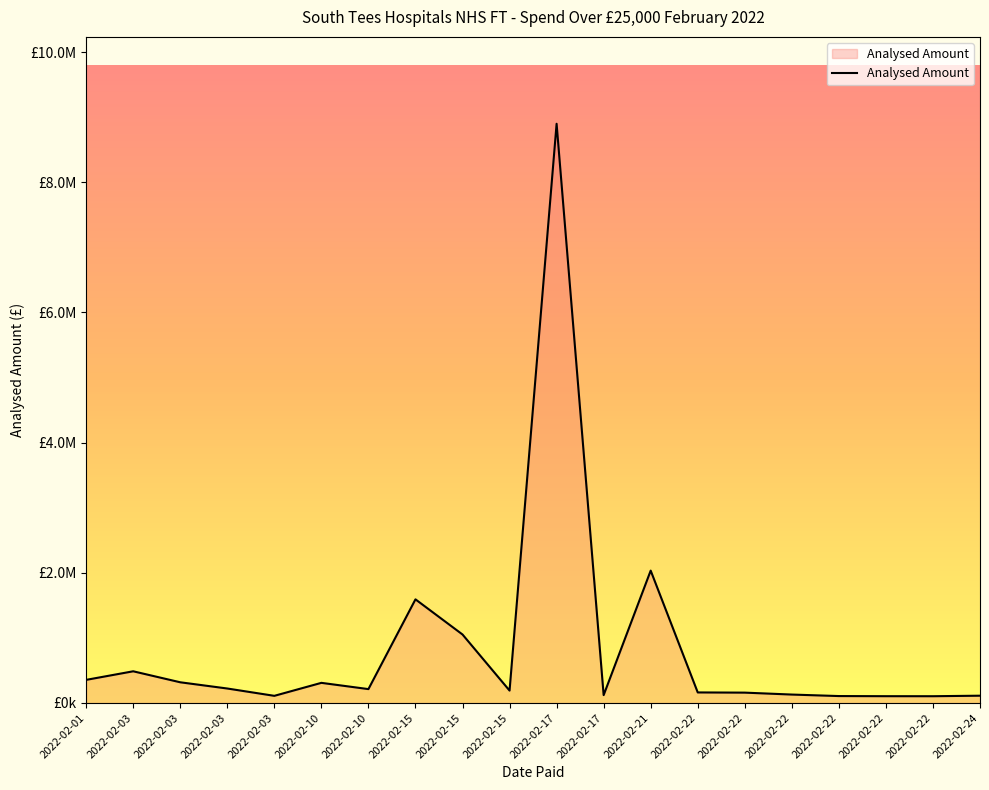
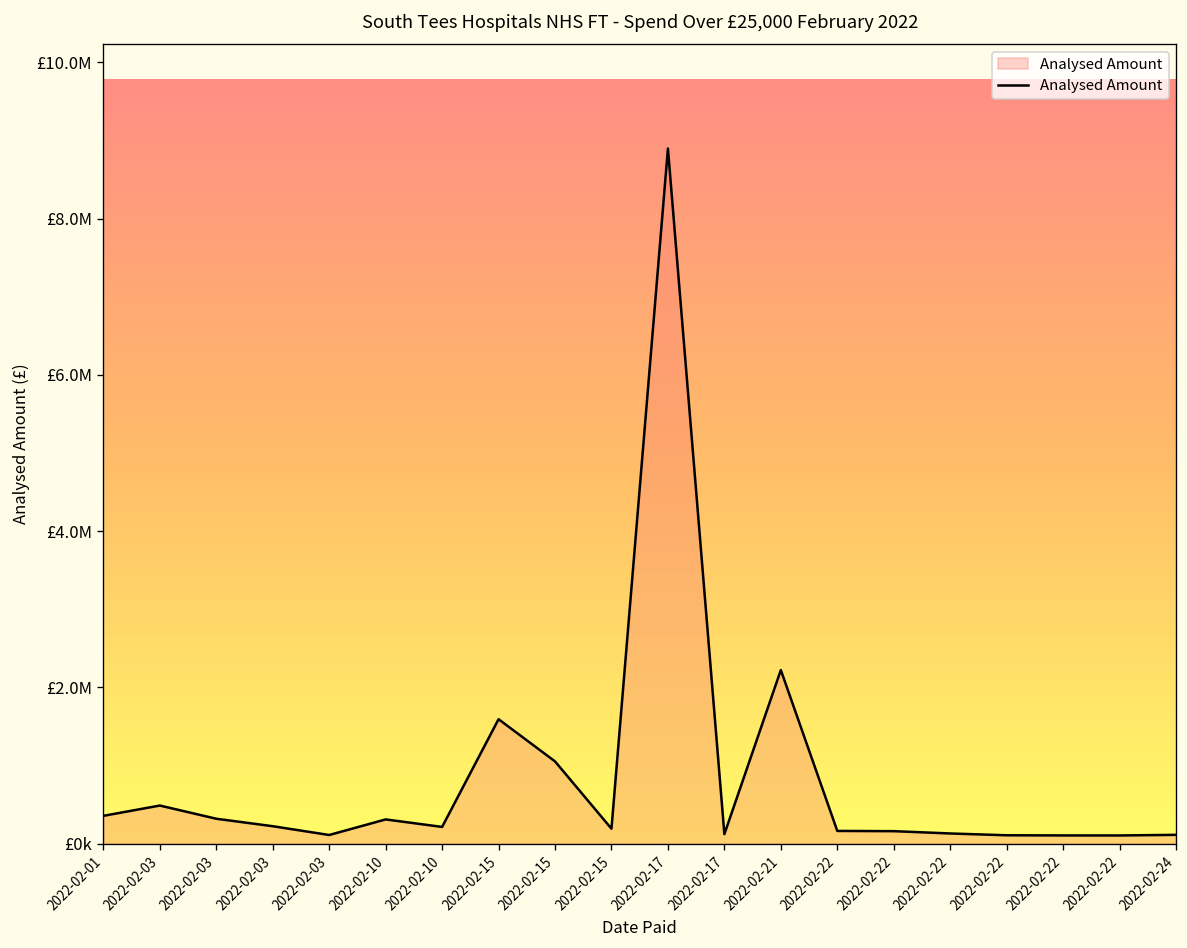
2022-02-21: £2000000 -> £2200000
